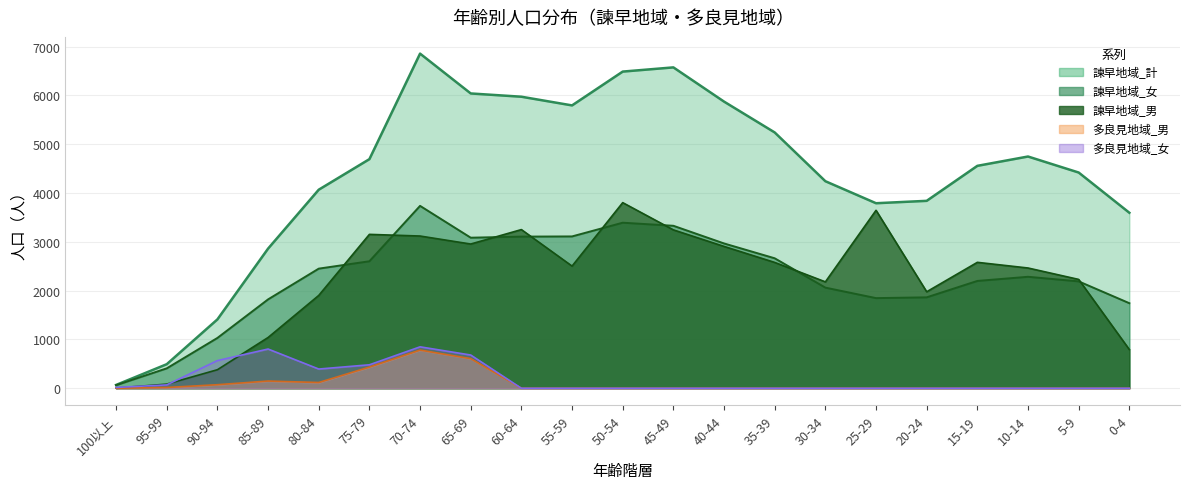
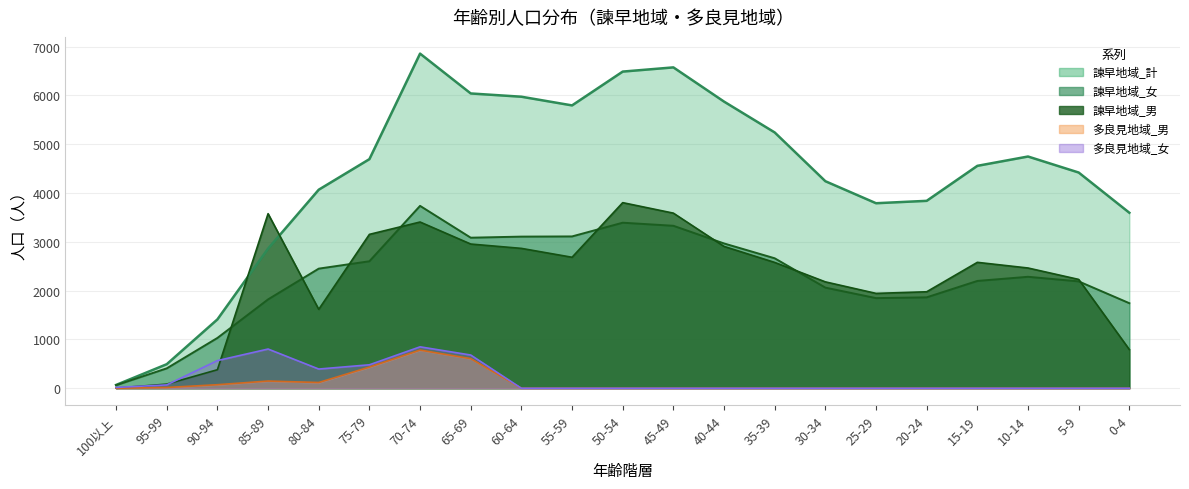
諫早地域_男, 85-89: 1000 -> 3600
諫早地域_男, 80-84: 1900 -> 1600
諫早地域_男, 70-74: 3100 -> 3400
諫早地域_男, 60-64: 3300 -> 2900
諫早地域_男, 55-59: 2500 -> 2700
諫早地域_男, 45-49: 3200 -> 3600
諫早地域_男, 25-29: 3600 -> 1900
